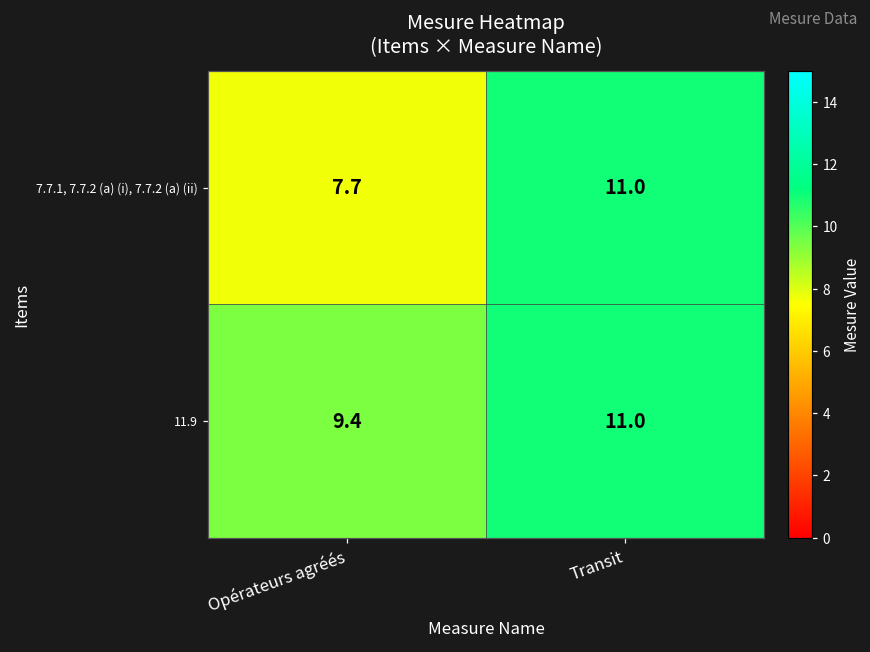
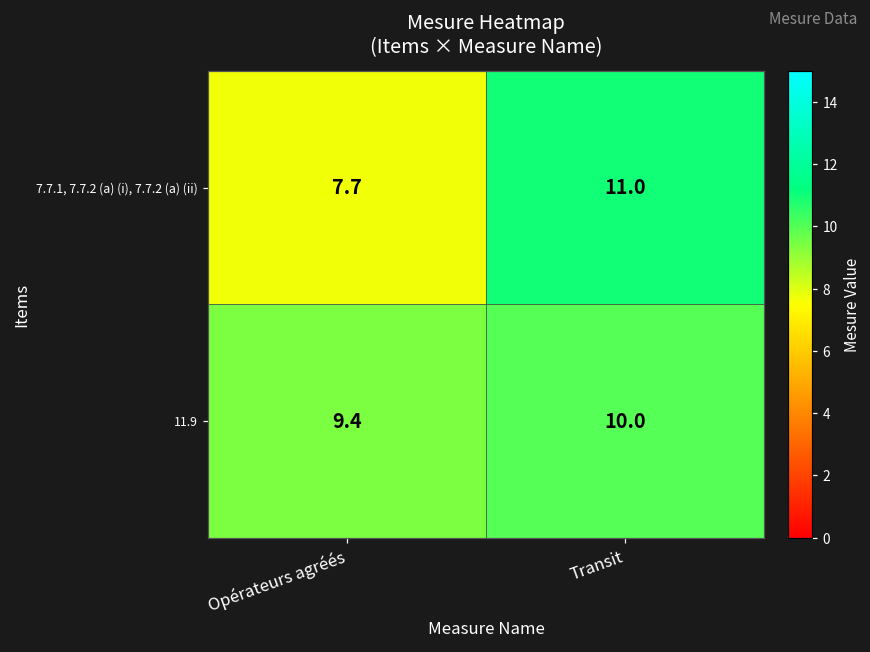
11.9, Transit: 11.0 -> 10.0
